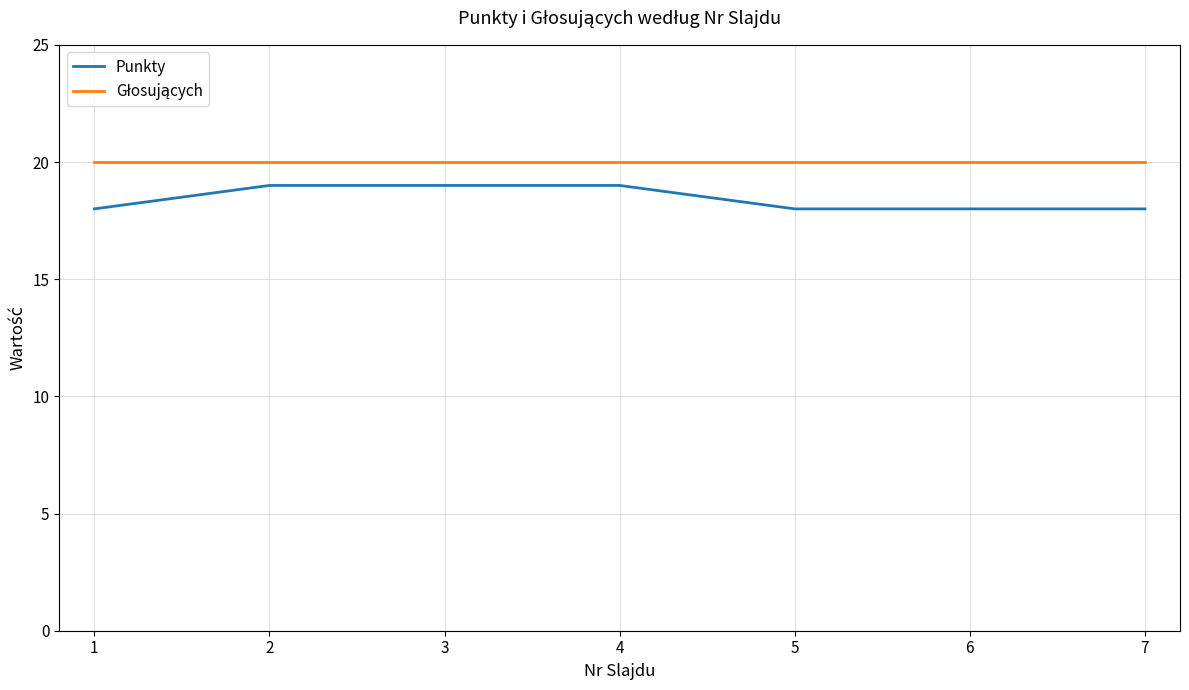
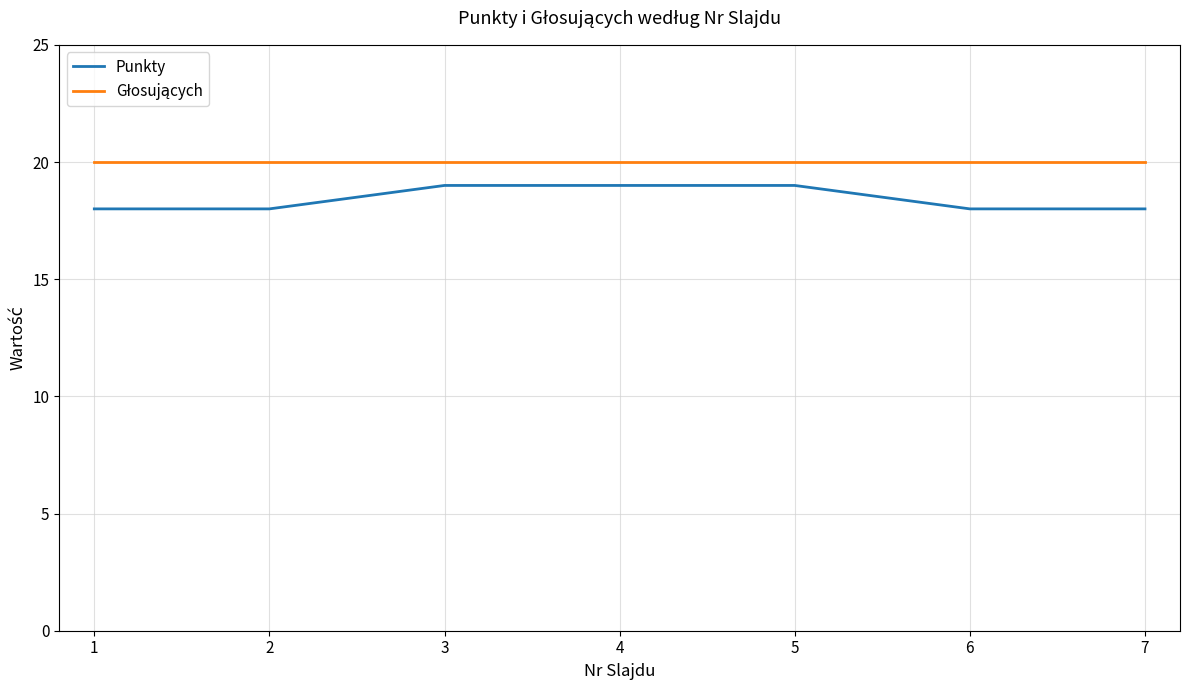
Punkty, 2: 19 -> 18
Punkty, 5: 18 -> 19
